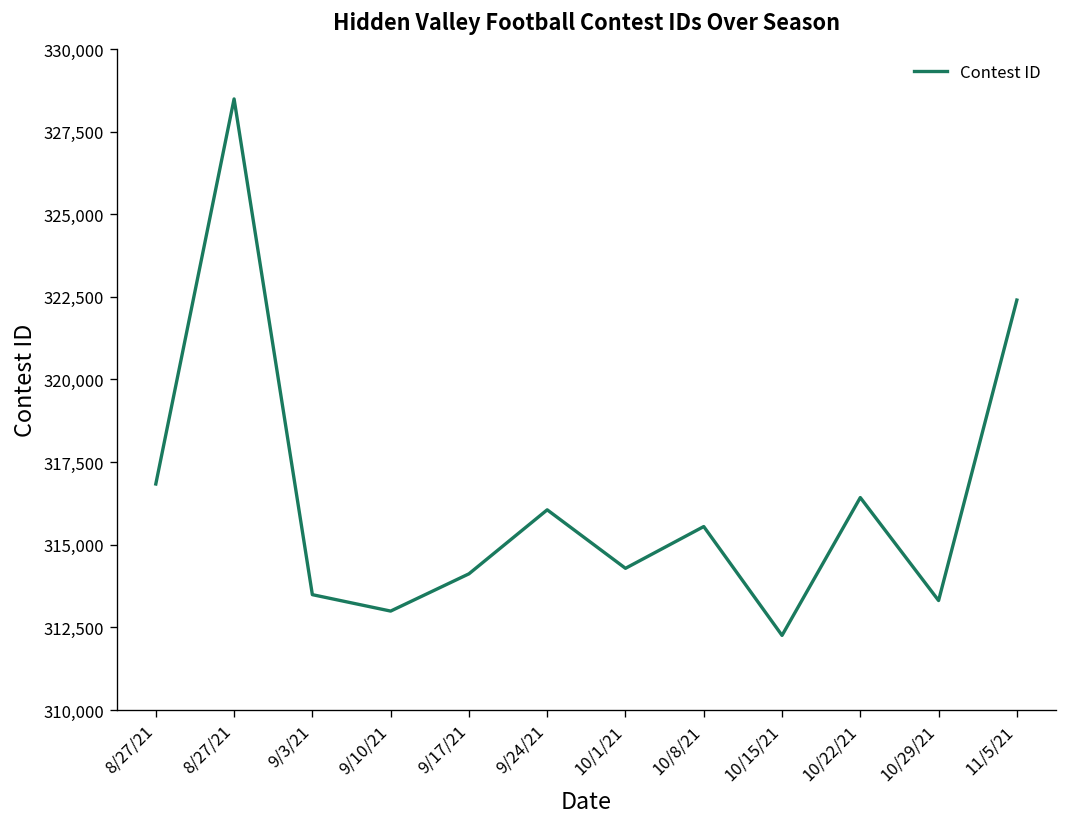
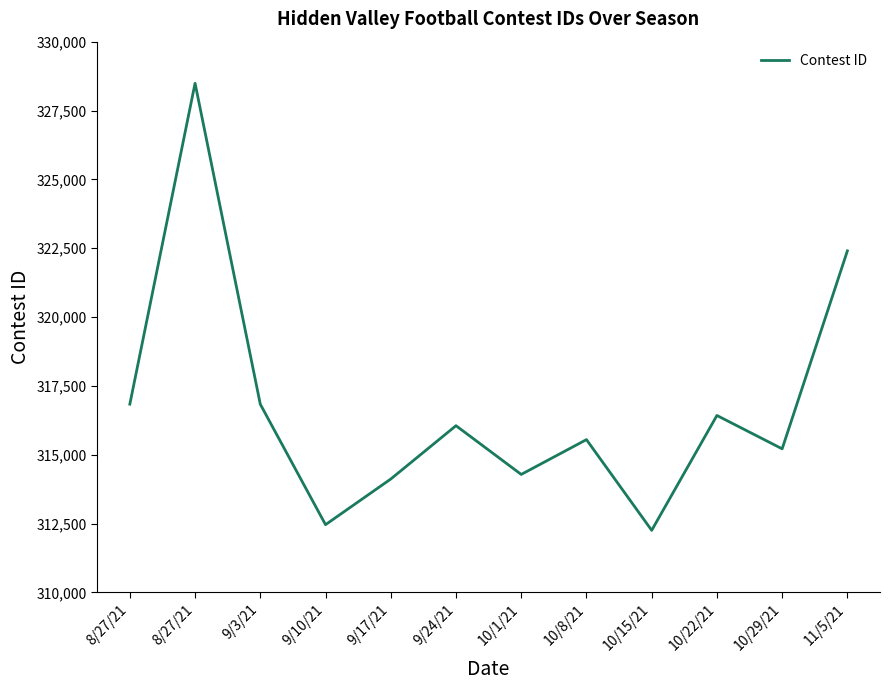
9/3/21: 313,500 -> 316,800
9/10/21: 313,000 -> 312,500
10/29/21: 313,300 -> 315,200
